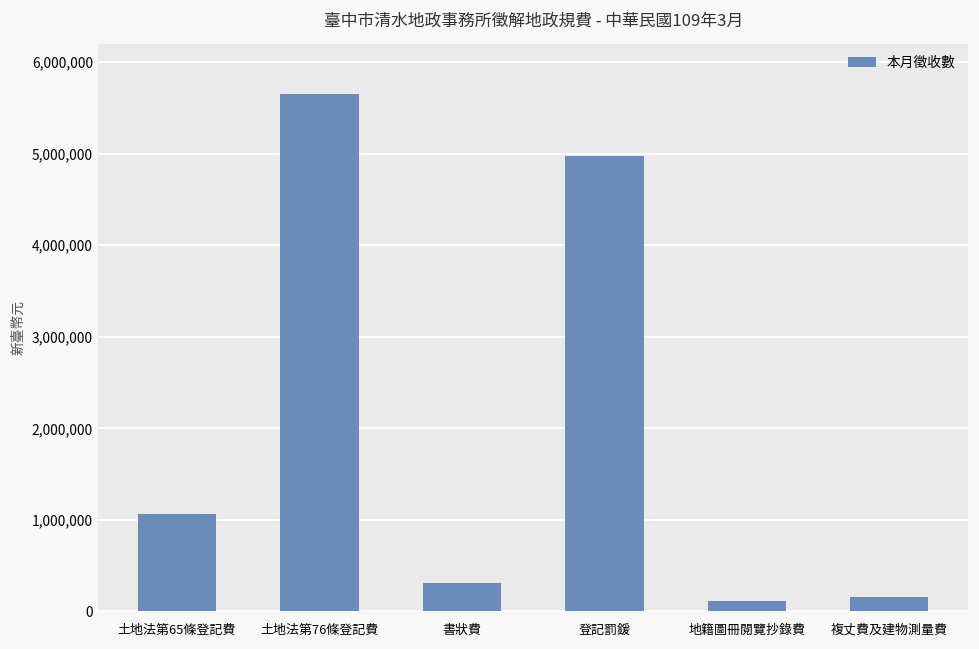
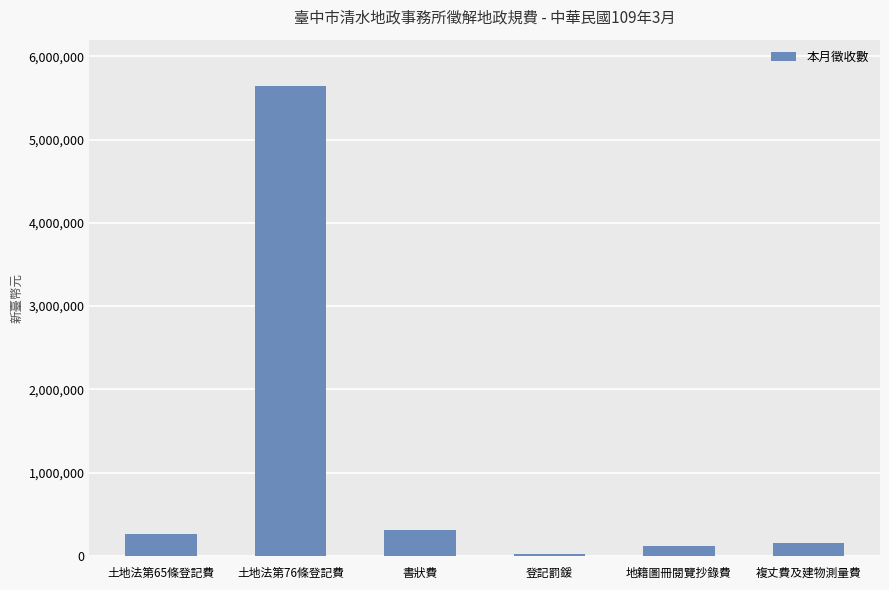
土地法第65條登記費: 1,100,000 -> 300,000
登記罰鍰: 5,000,000 -> 0
